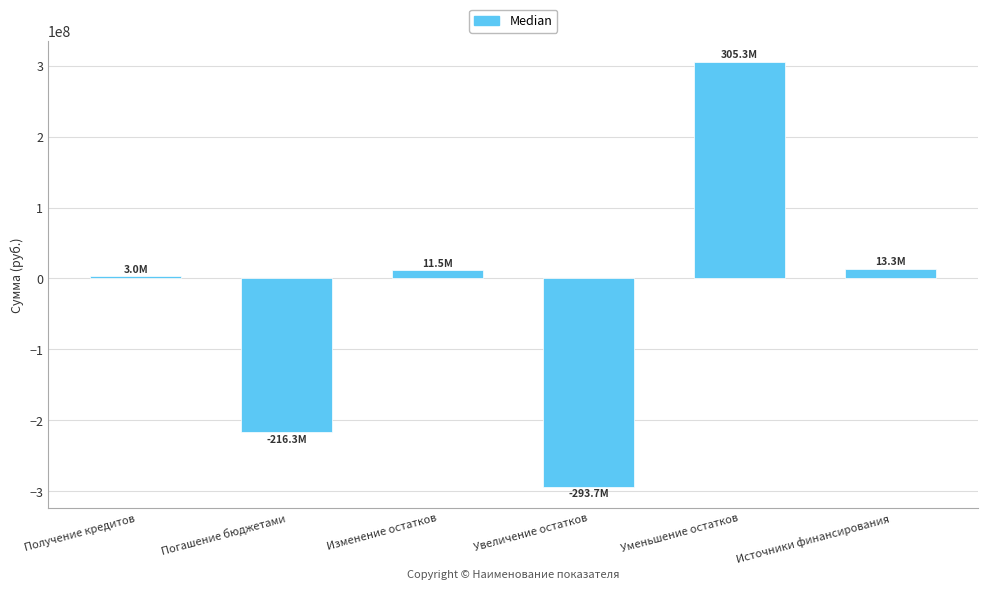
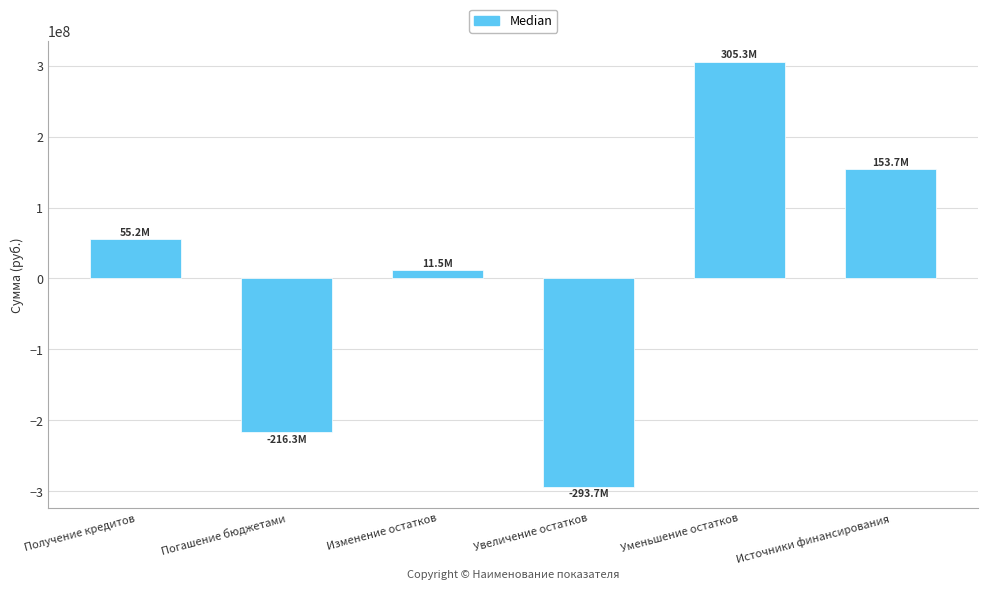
Получение кредитов: 3.0M -> 55.2M
Источники финансирования: 13.3M -> 153.7M
